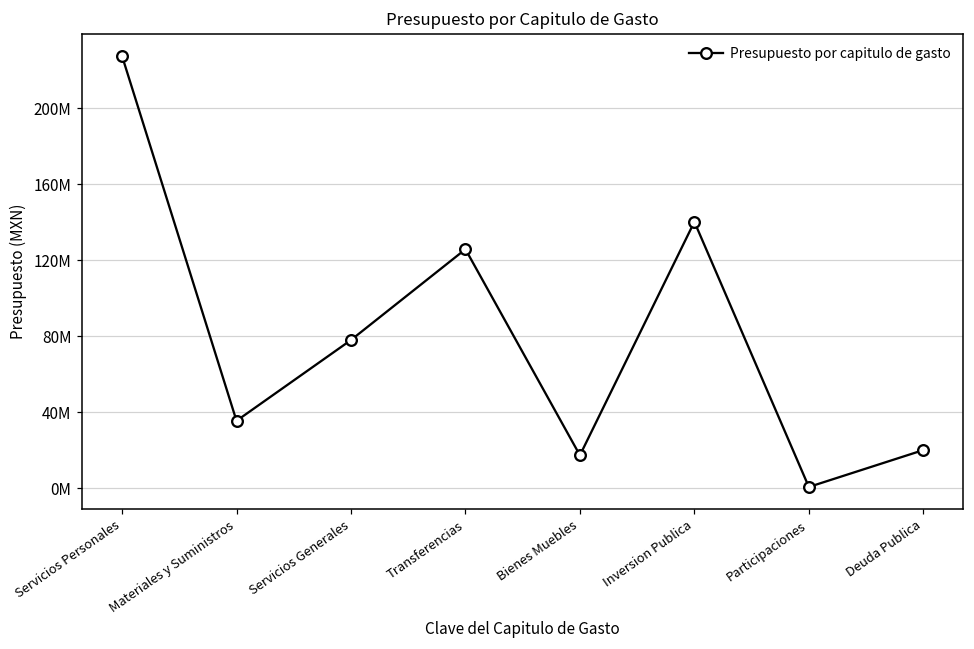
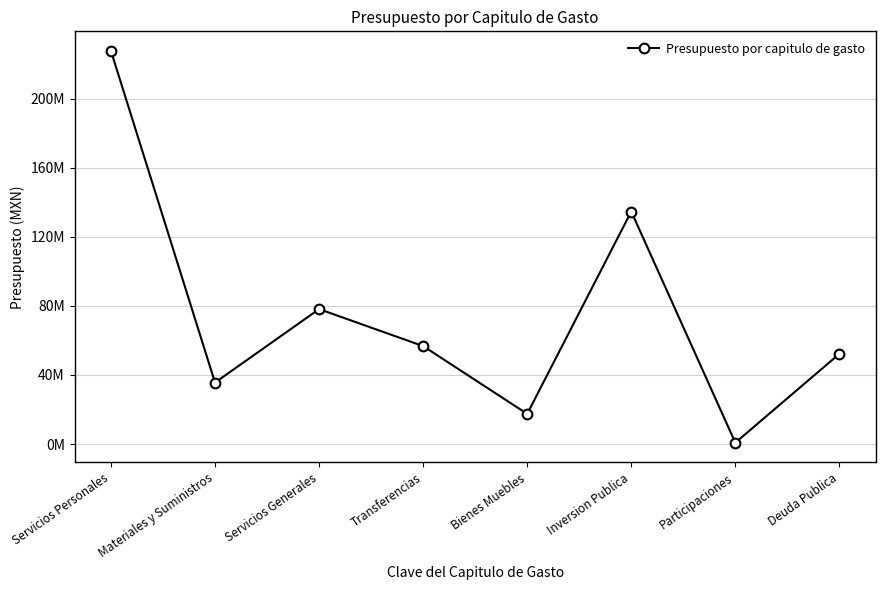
Transferencias: 126000000 -> 57000000
Inversion Publica: 140000000 -> 135000000
Deuda Publica: 20000000 -> 52000000
